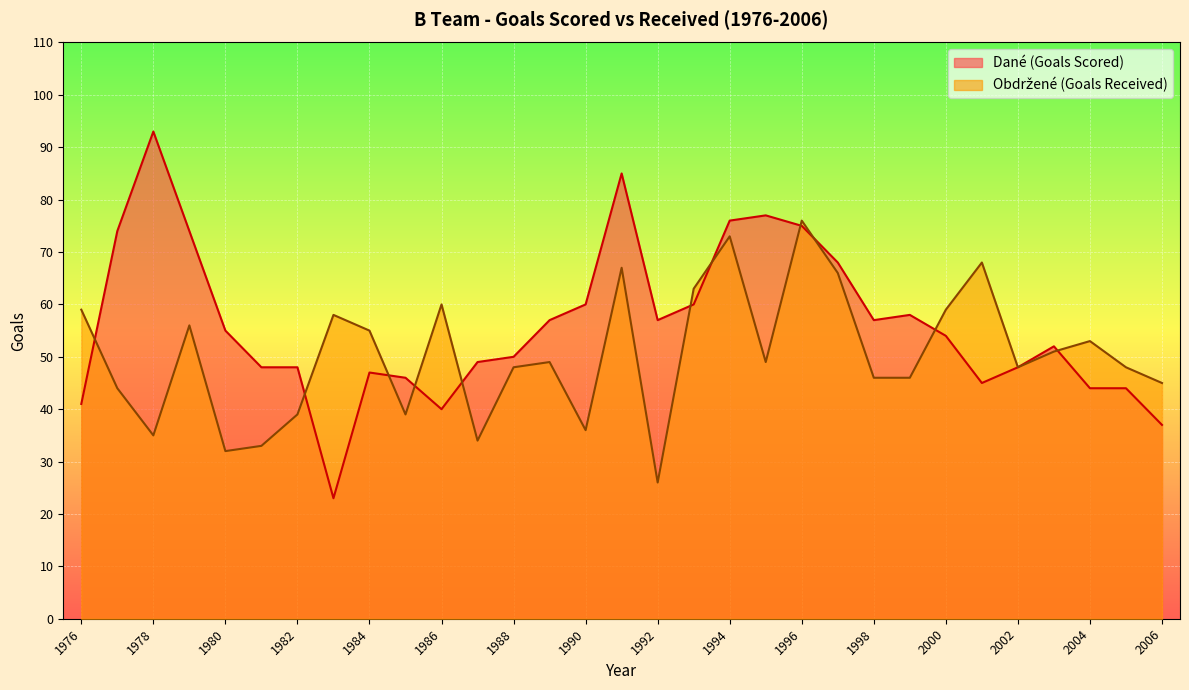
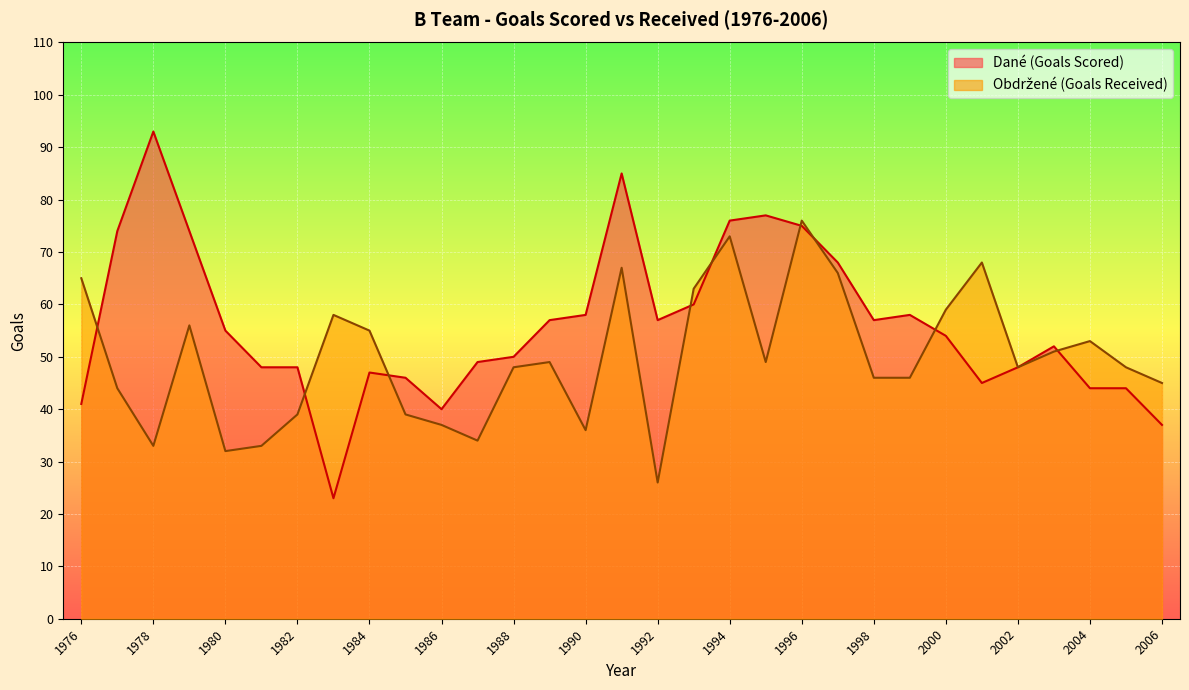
Obdržené (Goals Received), 1976: 59 -> 65
Obdržené (Goals Received), 1978: 35 -> 33
Obdržené (Goals Received), 1986: 60 -> 37
Dané (Goals Scored), 1990: 60 -> 58
